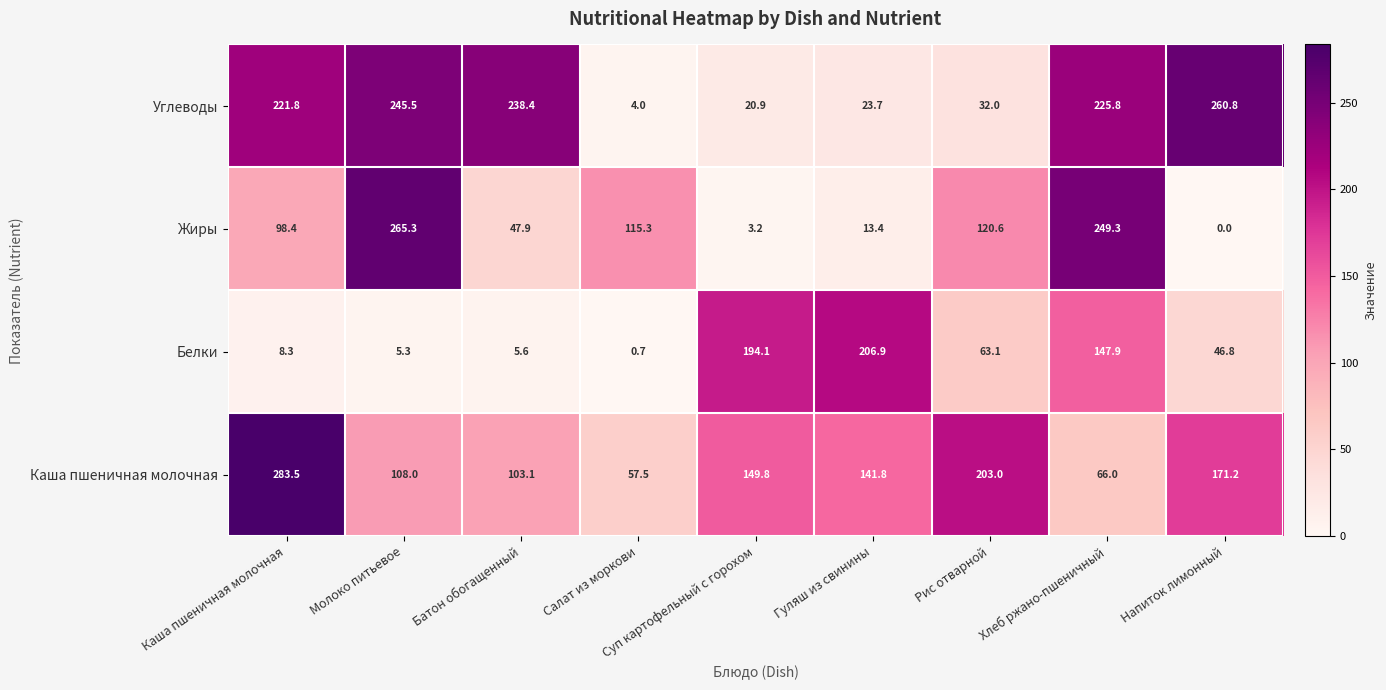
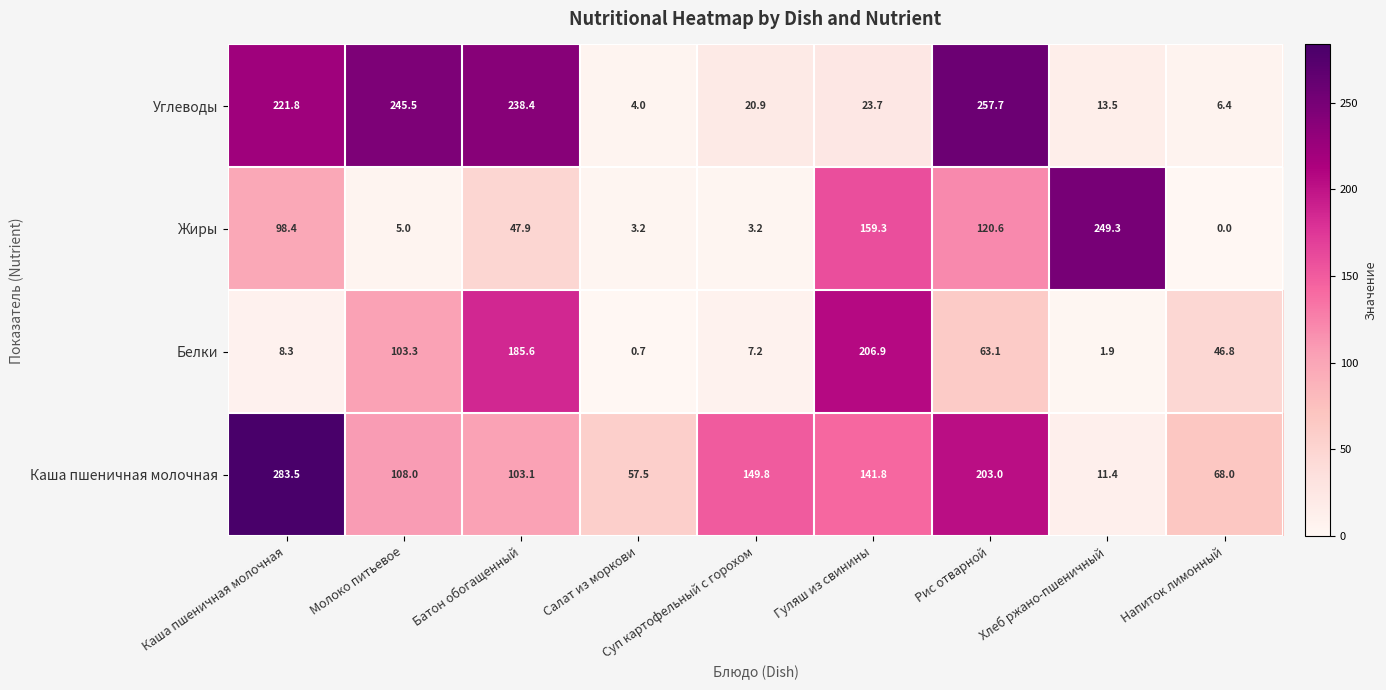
Углеводы, Рис отварной: 32.0 -> 257.7
Углеводы, Хлеб ржано-пшеничный: 225.8 -> 13.5
Углеводы, Напиток лимонный: 260.8 -> 6.4
Жиры, Молоко питьевое: 265.3 -> 5.0
Жиры, Салат из моркови: 115.3 -> 3.2
Жиры, Гуляш из свинины: 13.4 -> 159.3
Белки, Молоко питьевое: 5.3 -> 103.3
Белки, Батон обогащенный: 5.6 -> 185.6
Белки, Суп картофельный с горохом: 194.1 -> 7.2
Белки, Хлеб ржано-пшеничный: 147.9 -> 1.9
Каша пшеничная молочная, Хлеб ржано-пшеничный: 66.0 -> 11.4
Каша пшеничная молочная, Напиток лимонный: 171.2 -> 68.0
